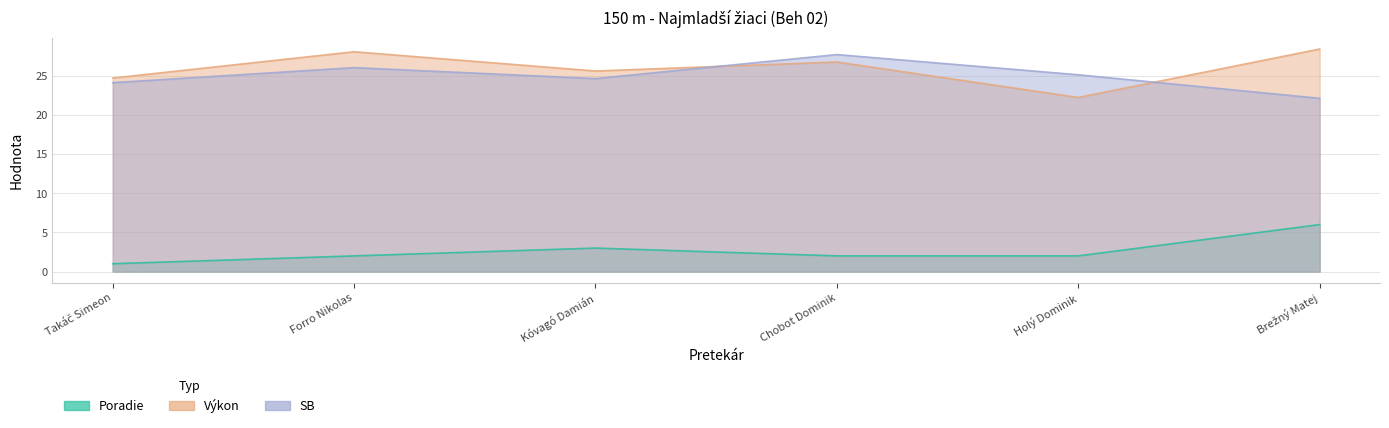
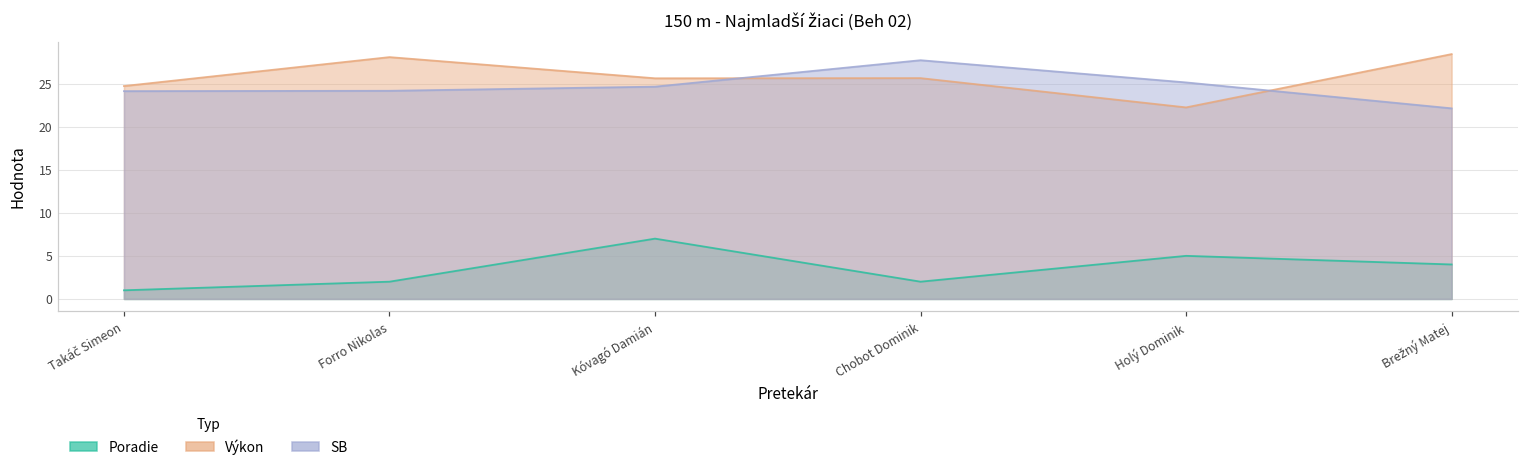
SB, Forro Nikolas: 26 -> 24
Poradie, Kóvagó Damián: 3 -> 7
Výkon, Chobot Dominik: 27 -> 26
Poradie, Holý Dominik: 2 -> 5
Poradie, Brežný Matej: 6 -> 4
